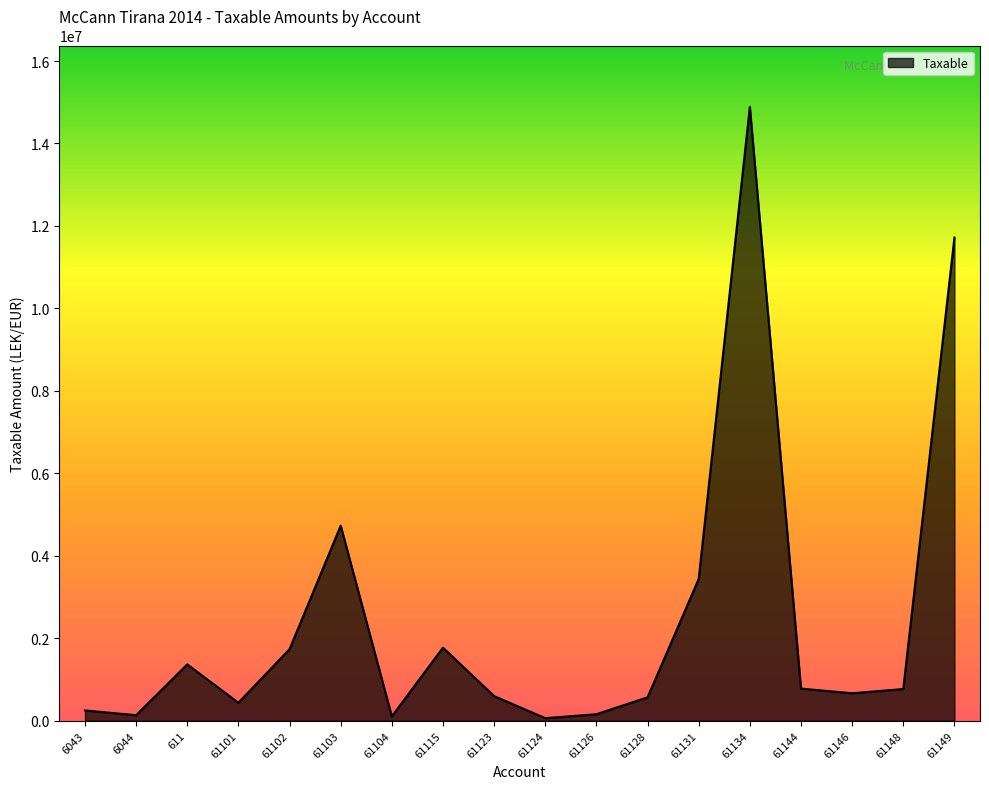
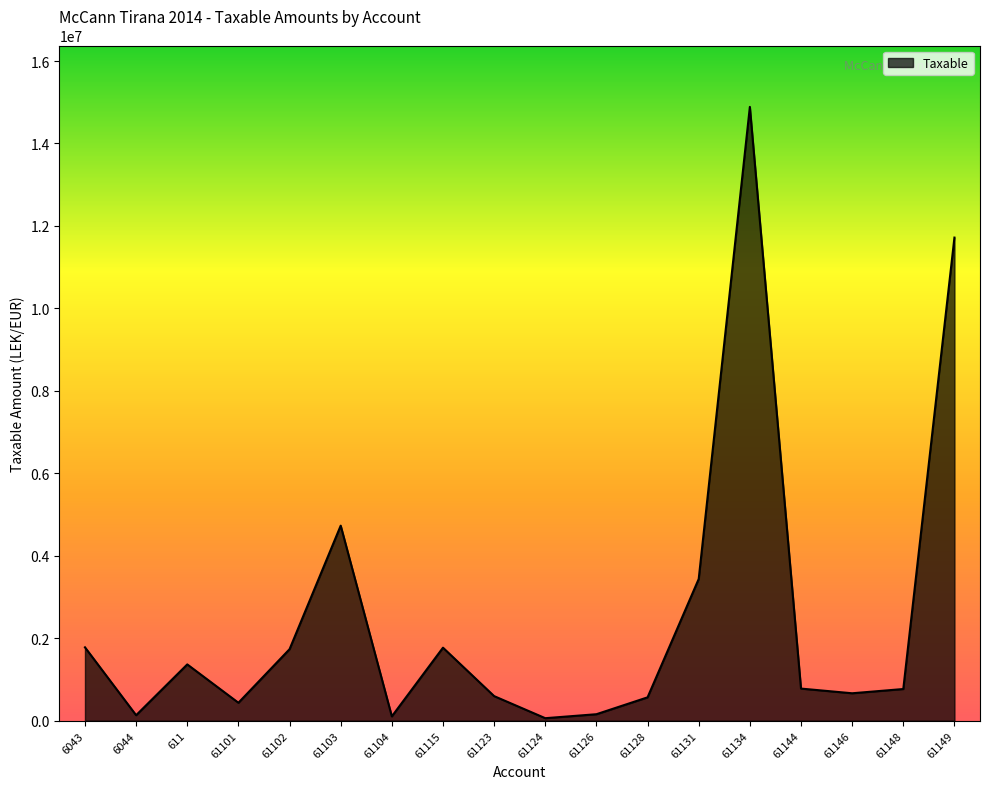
6043: 300000 -> 1800000
